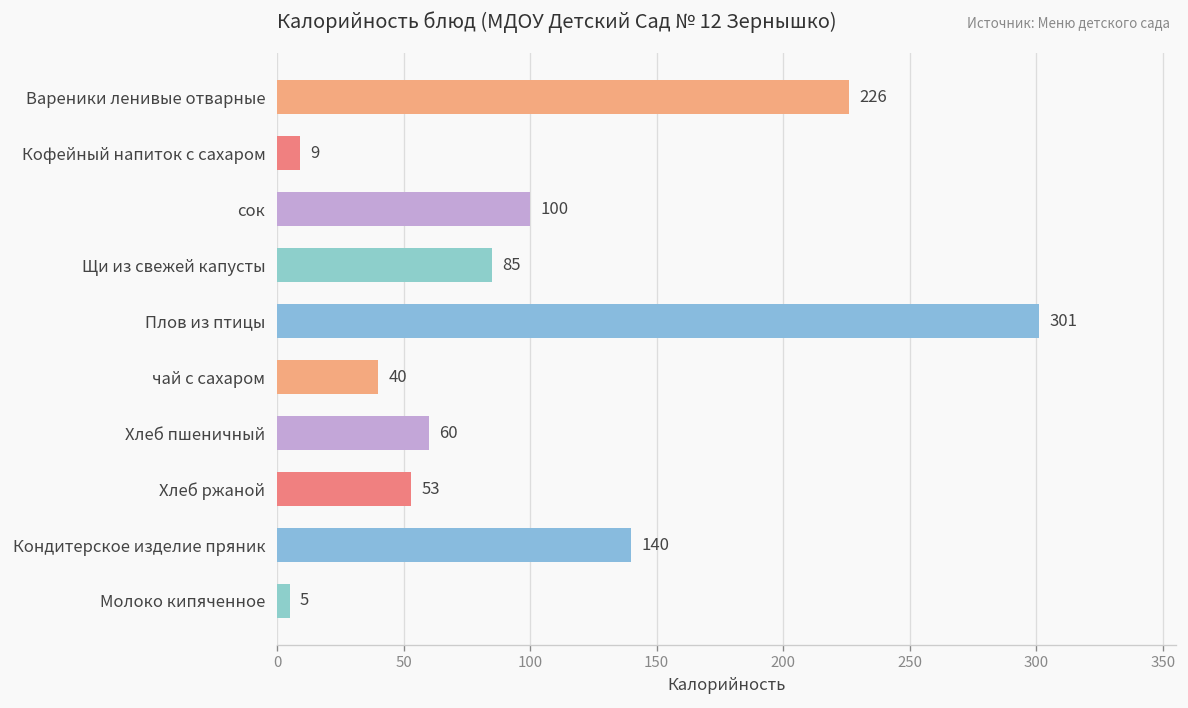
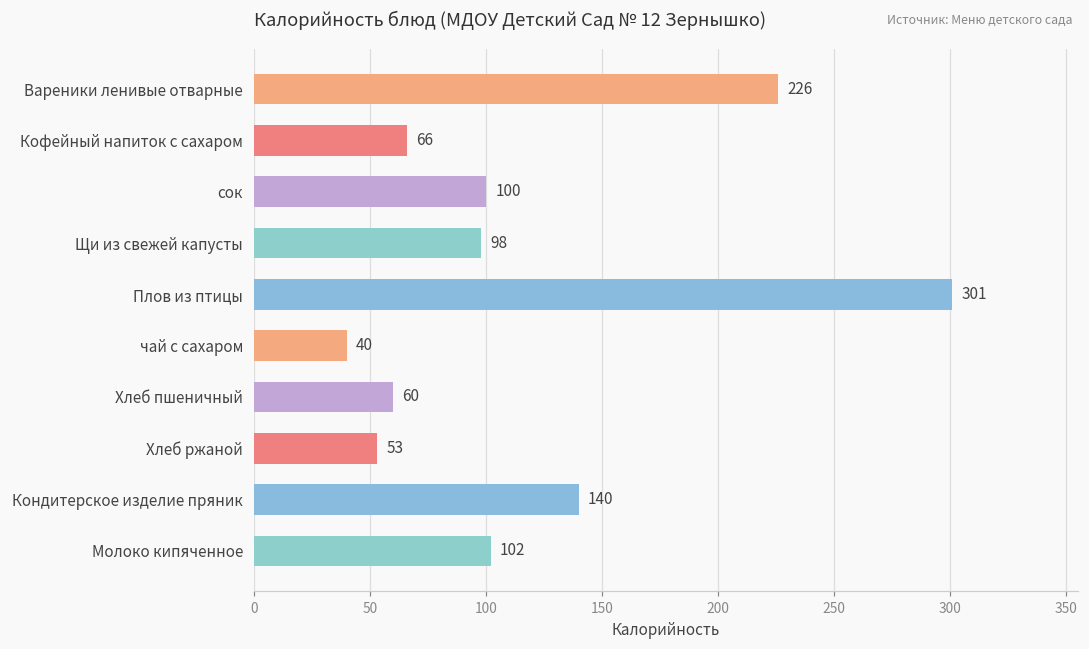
Кофейный напиток с сахаром: 9 -> 66
Щи из свежей капусты: 85 -> 98
Молоко кипяченное: 5 -> 102
